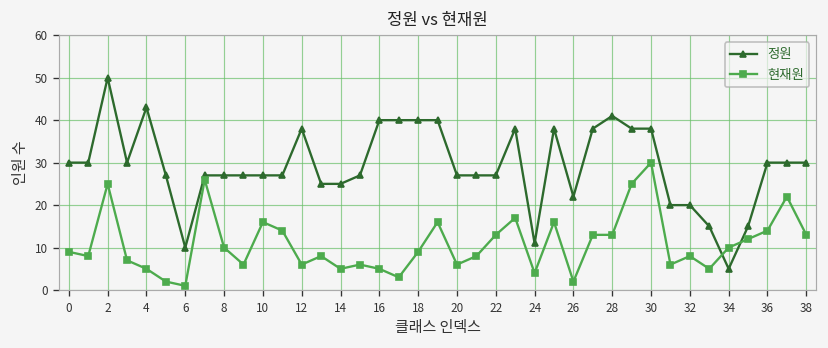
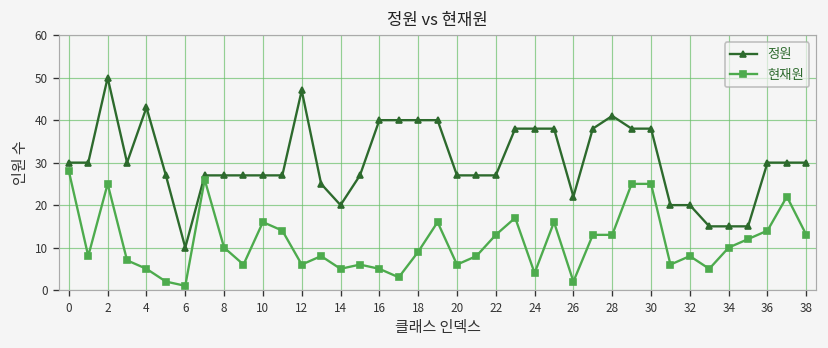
현재원, 0: 9 -> 28
정원, 12: 38 -> 47
정원, 14: 25 -> 20
정원, 24: 11 -> 38
현재원, 30: 30 -> 25
정원, 34: 5 -> 15
